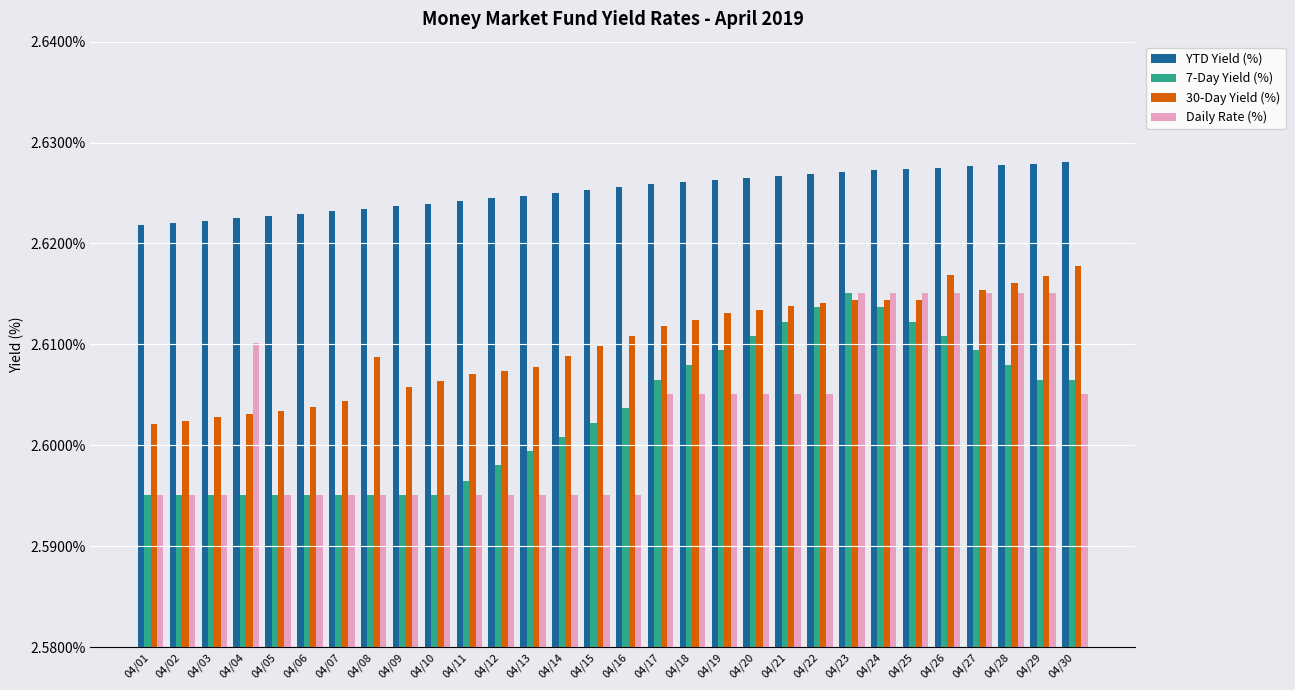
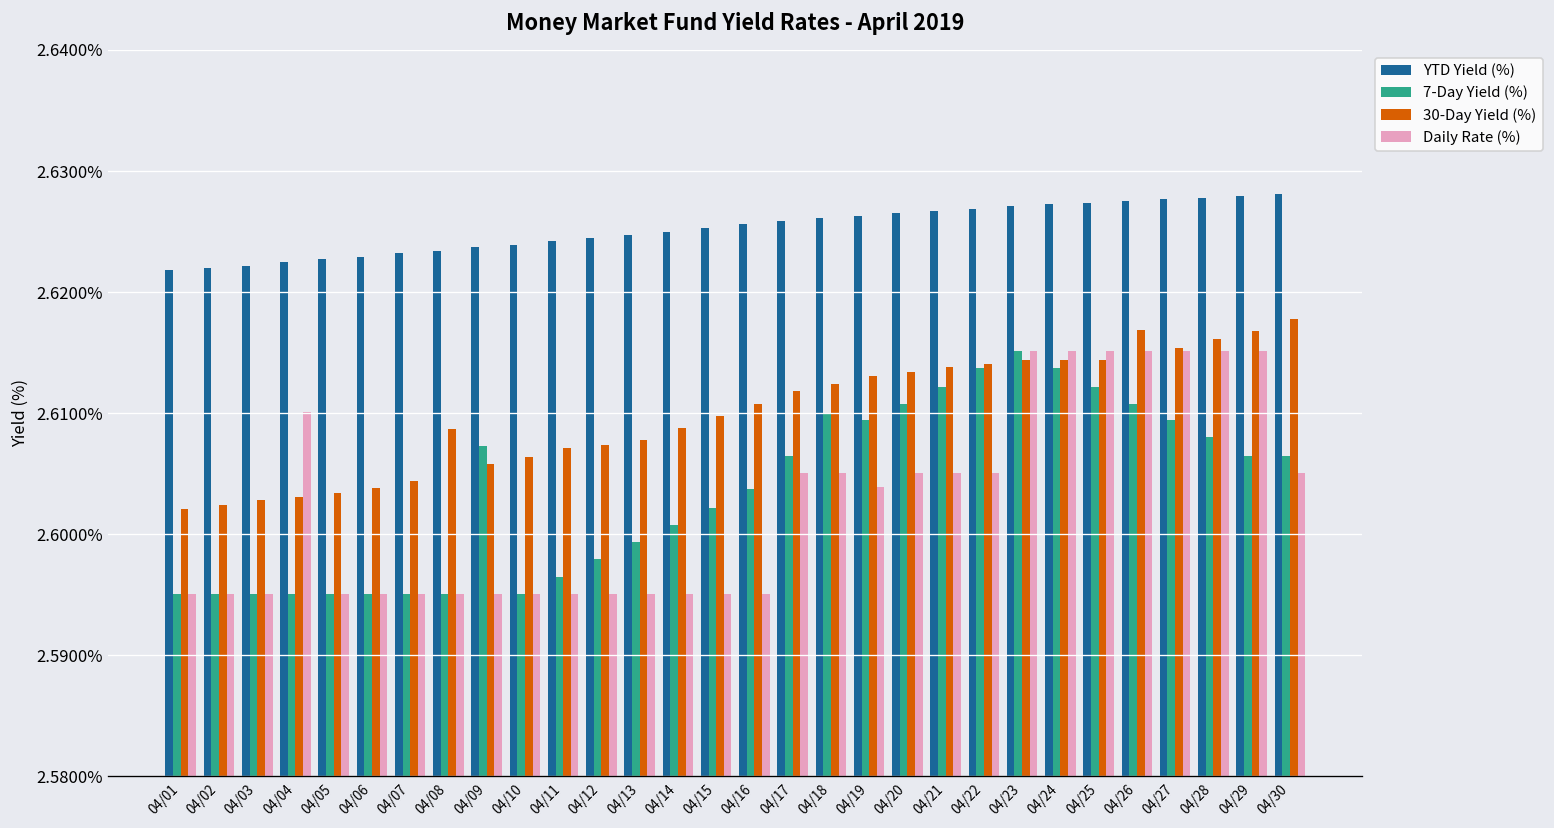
7-Day Yield (%), 04/09: 2.5951% -> 2.6073%
7-Day Yield (%), 04/18: 2.608% -> 2.610%
Daily Rate (%), 04/19: 2.6051% -> 2.6039%
